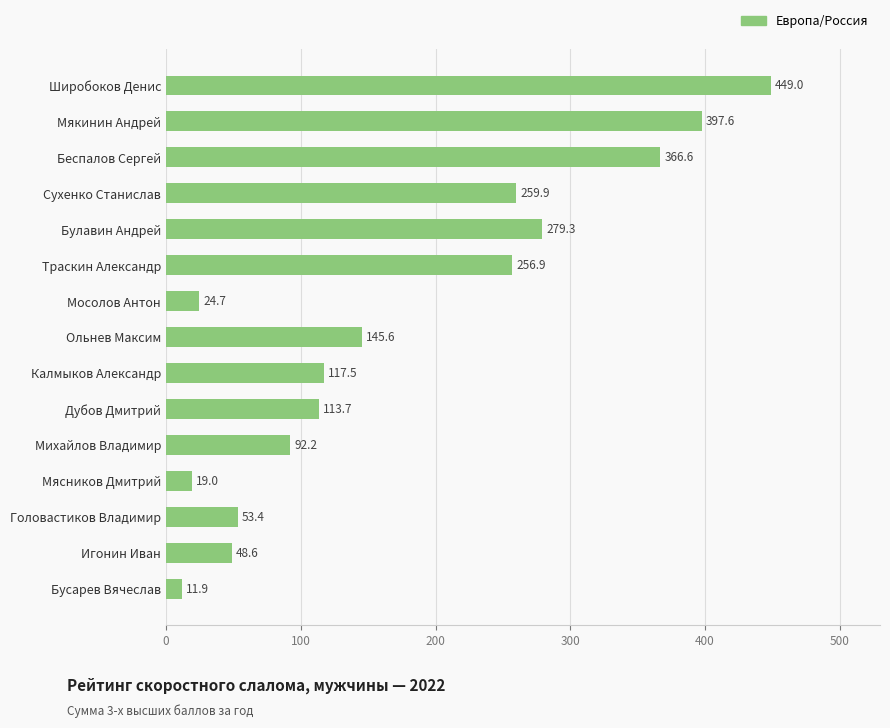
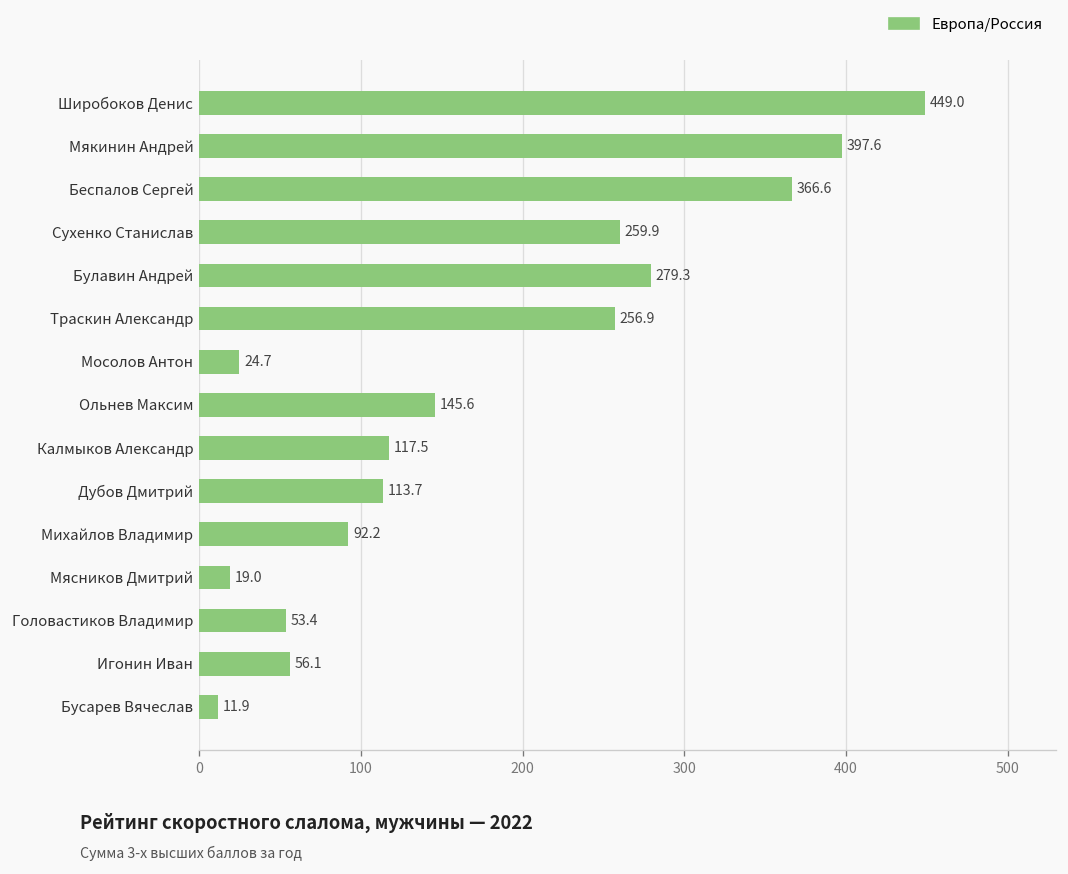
Игонин Иван: 48.6 -> 56.1
